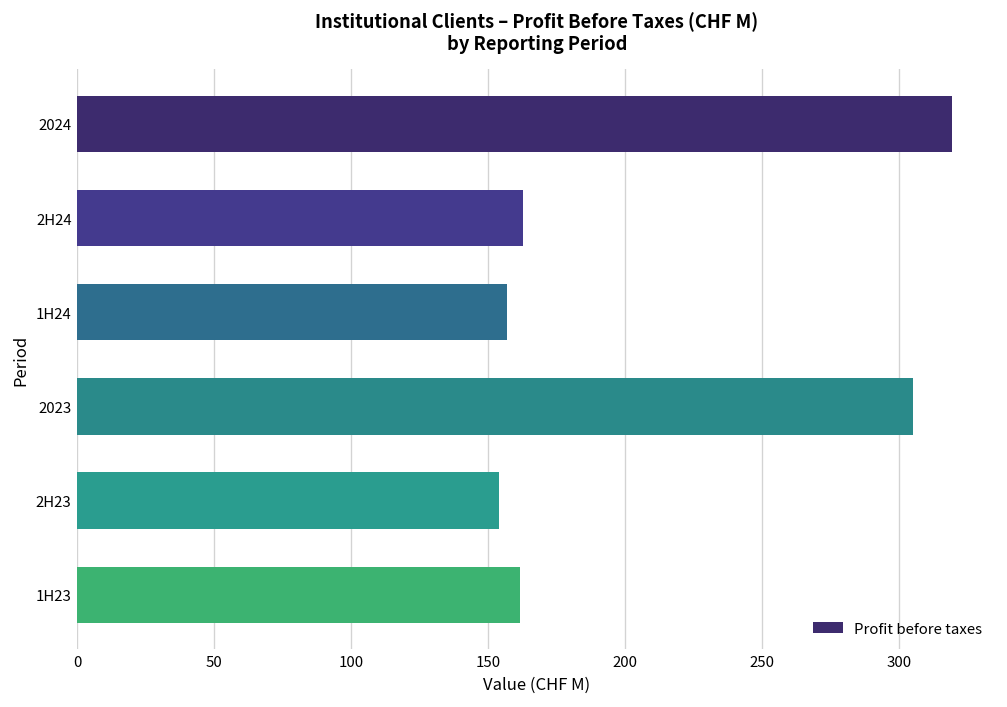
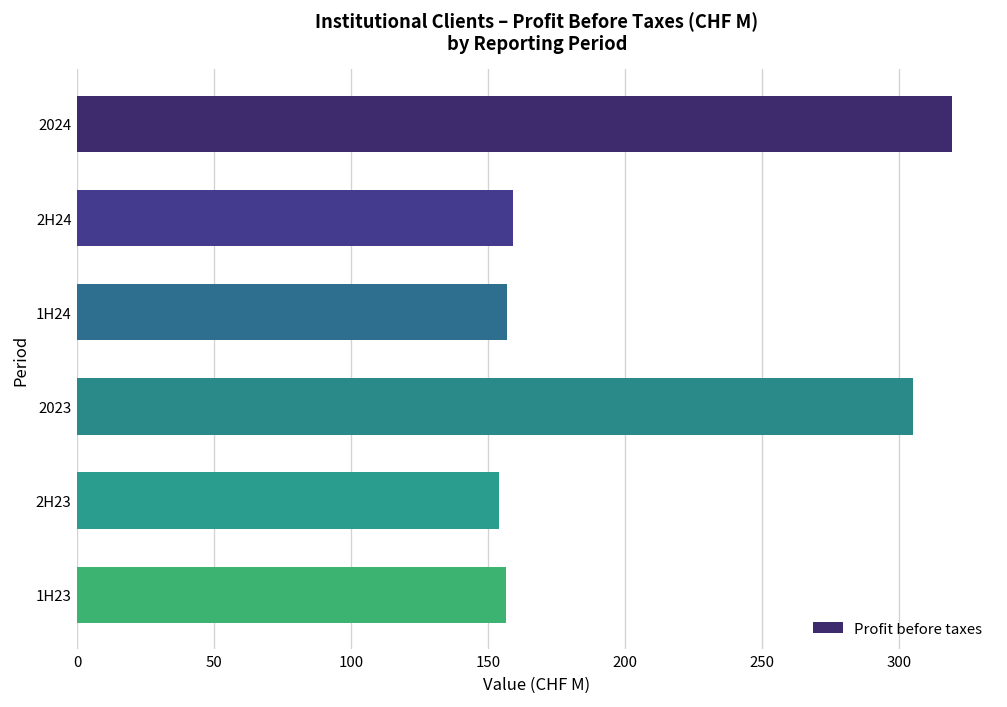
2H24: 163 -> 159
1H23: 162 -> 157
